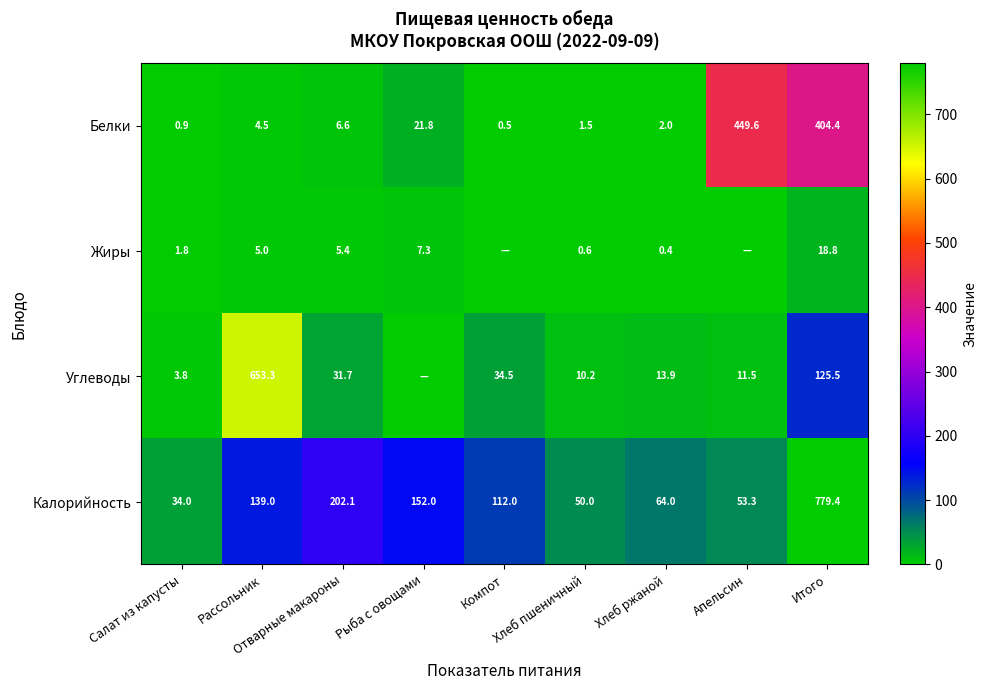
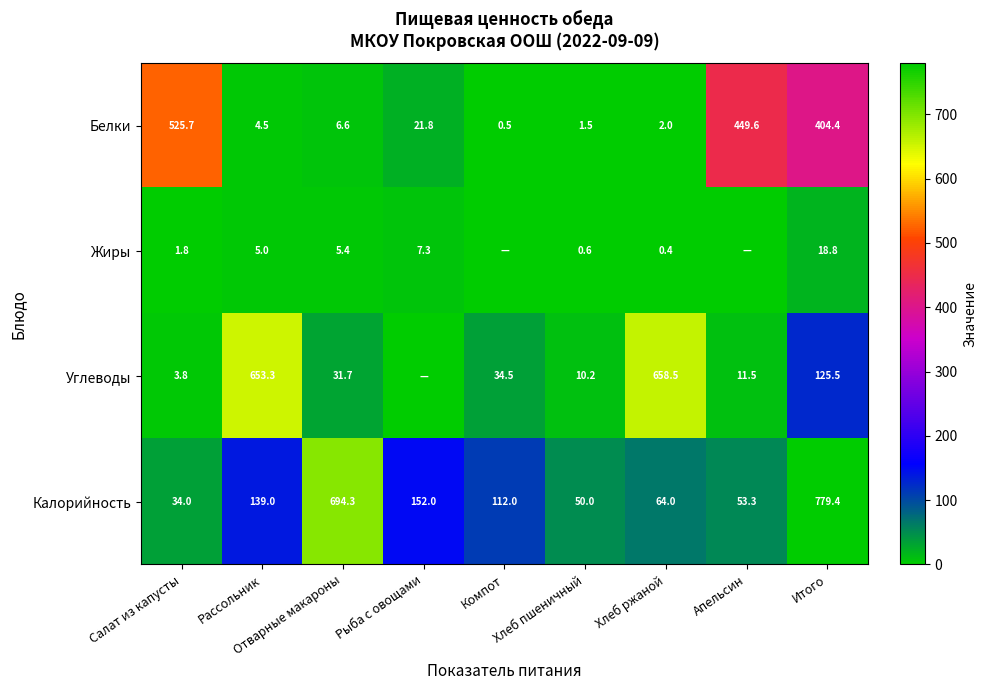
Белки, Салат из капусты: 0.9 -> 525.7
Углеводы, Хлеб ржаной: 13.9 -> 658.5
Калорийность, Отварные макароны: 202.1 -> 694.3
